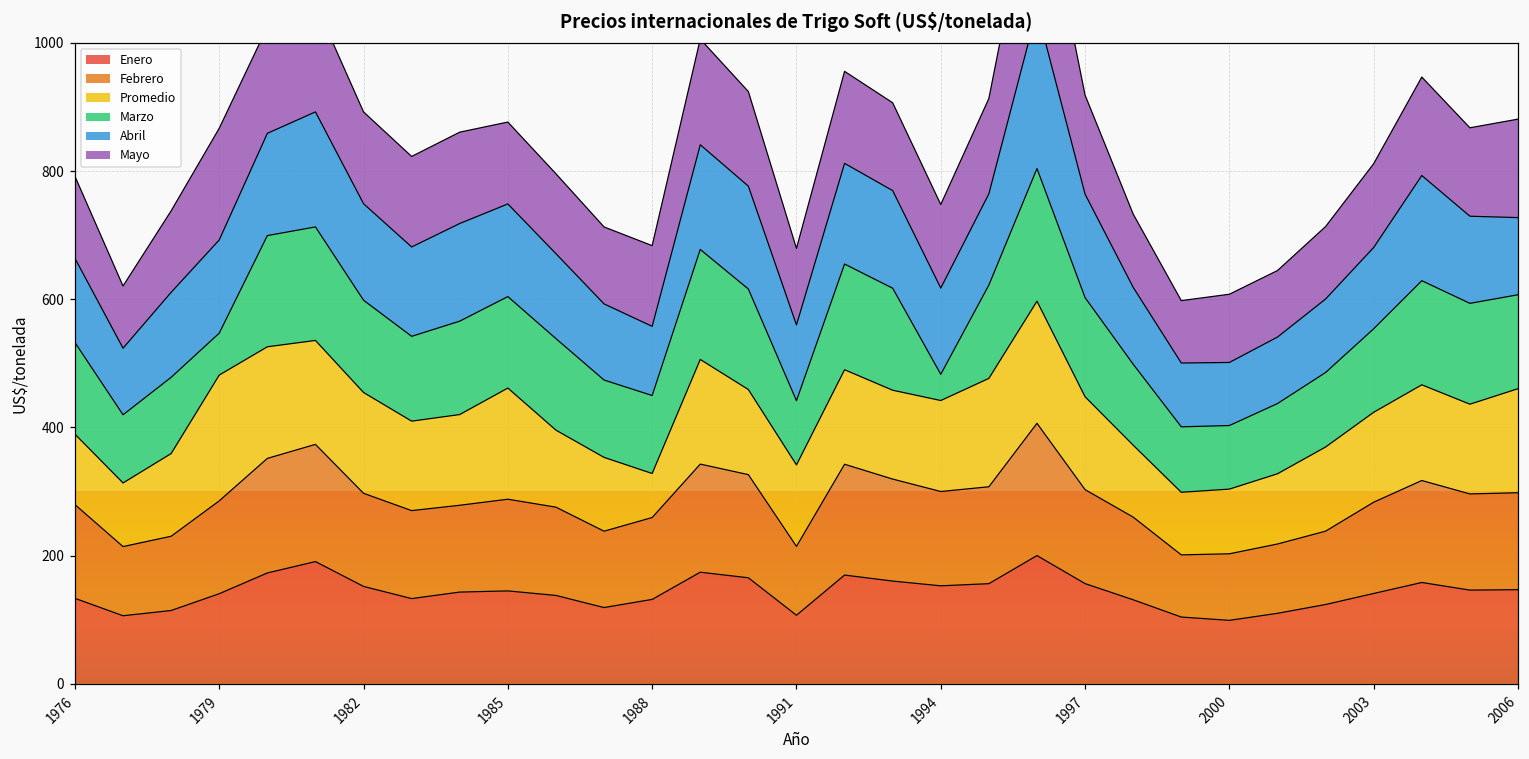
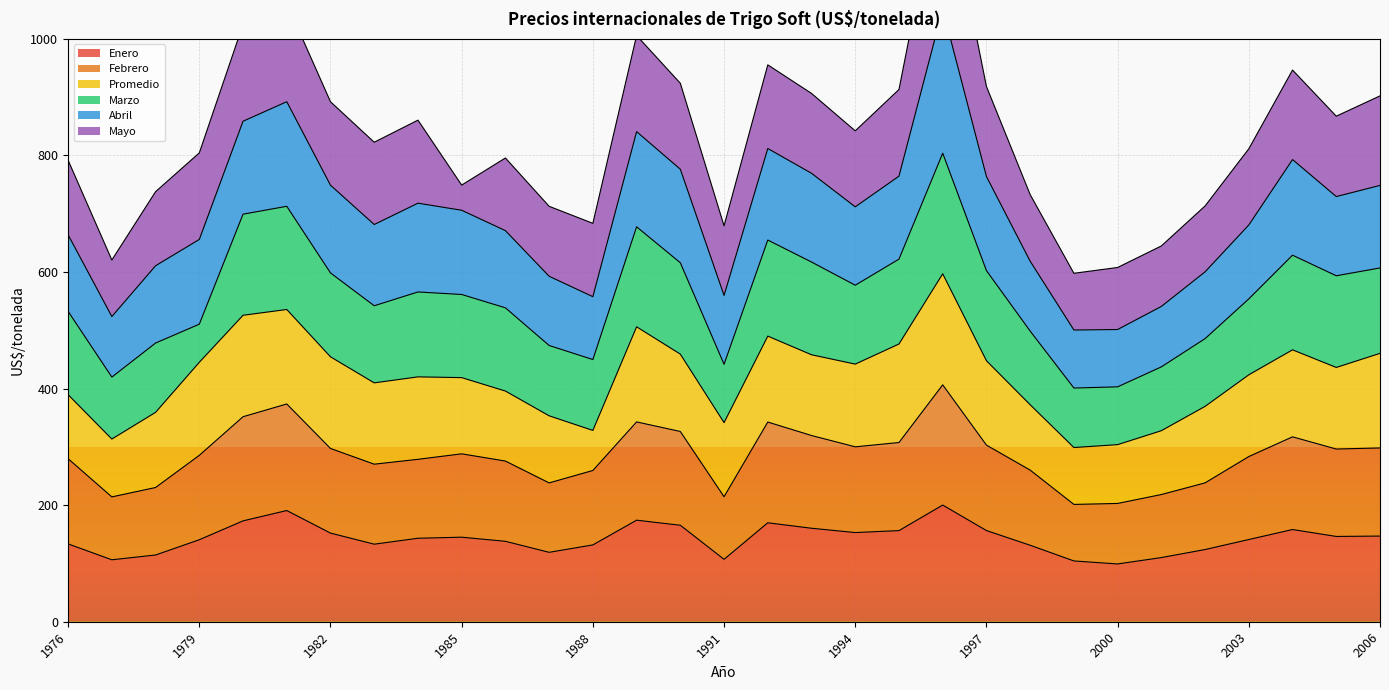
Promedio, 1979: 200 -> 160
Mayo, 1979: 170 -> 150
Promedio, 1985: 170 -> 130
Mayo, 1985: 130 -> 40
Marzo, 1994: 40 -> 140
Abril, 2006: 120 -> 140
